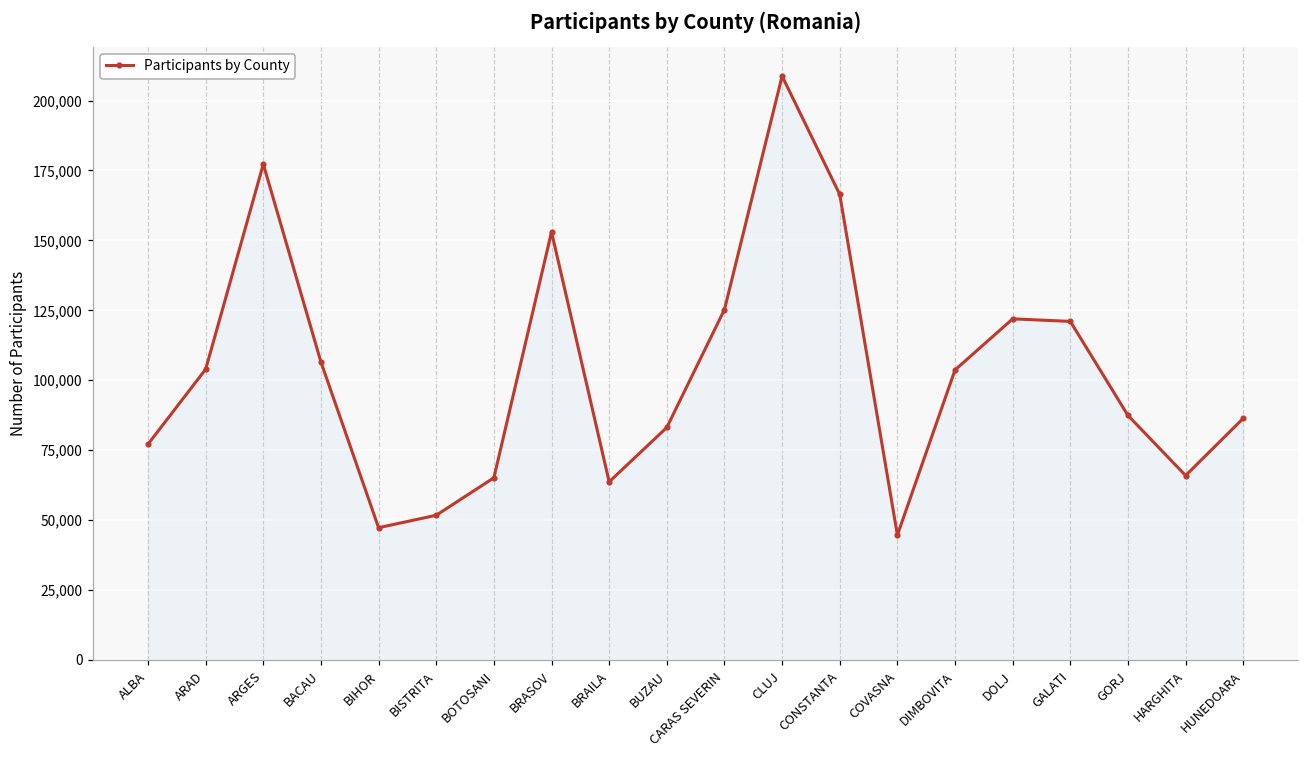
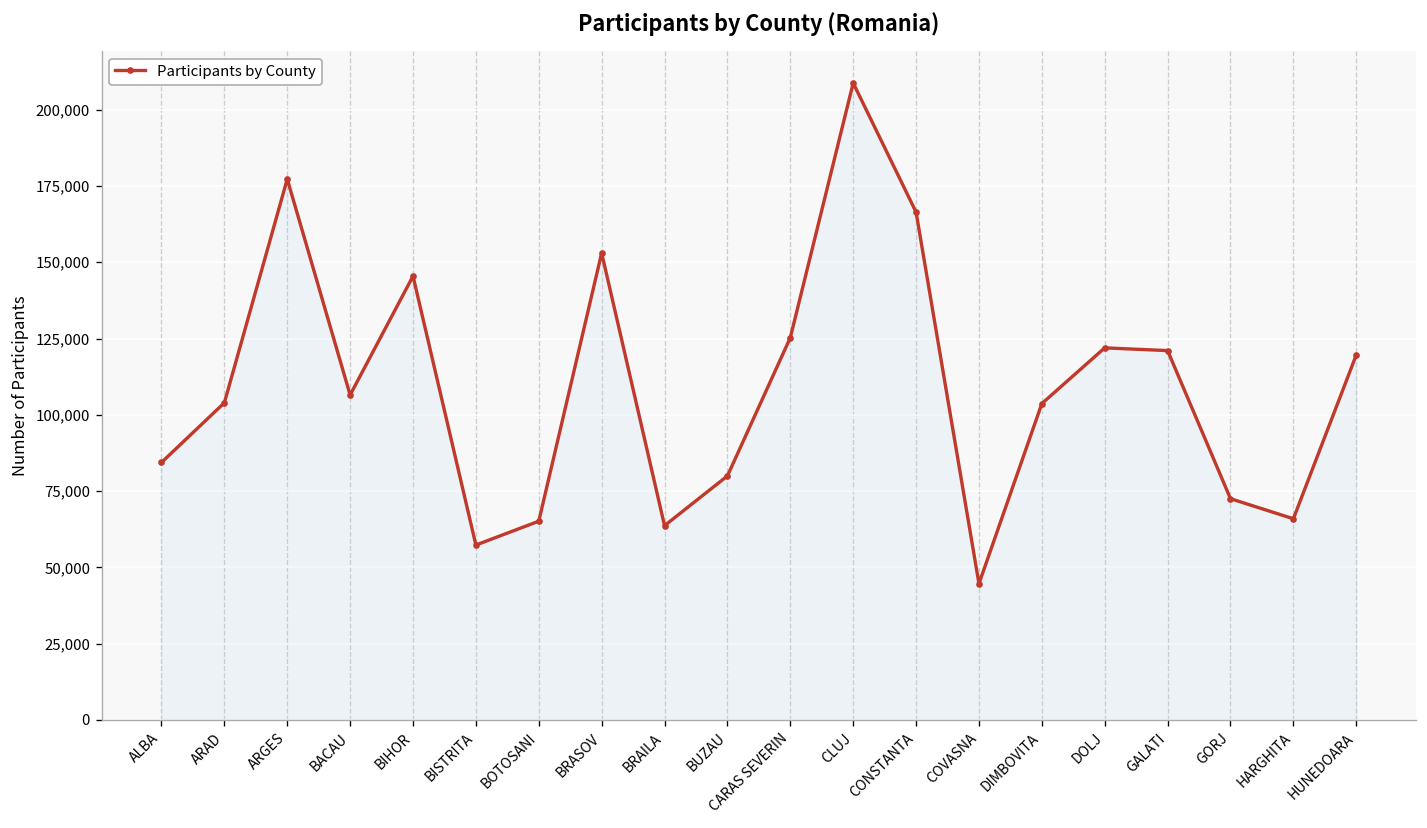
ALBA: 77,000 -> 84,000
BIHOR: 47,000 -> 145,000
BISTRITA: 52,000 -> 57,000
BUZAU: 83,000 -> 80,000
GORJ: 87,000 -> 73,000
HUNEDOARA: 86,000 -> 120,000
